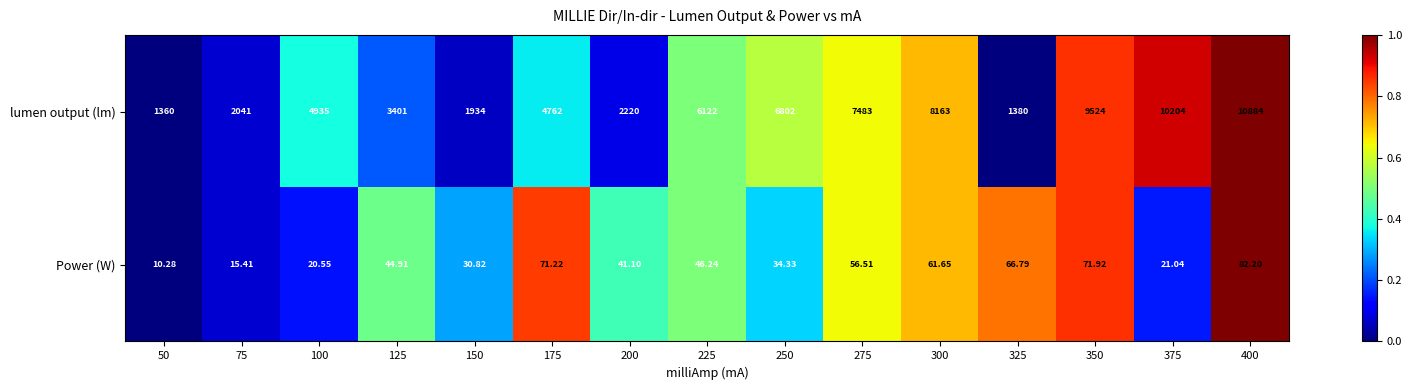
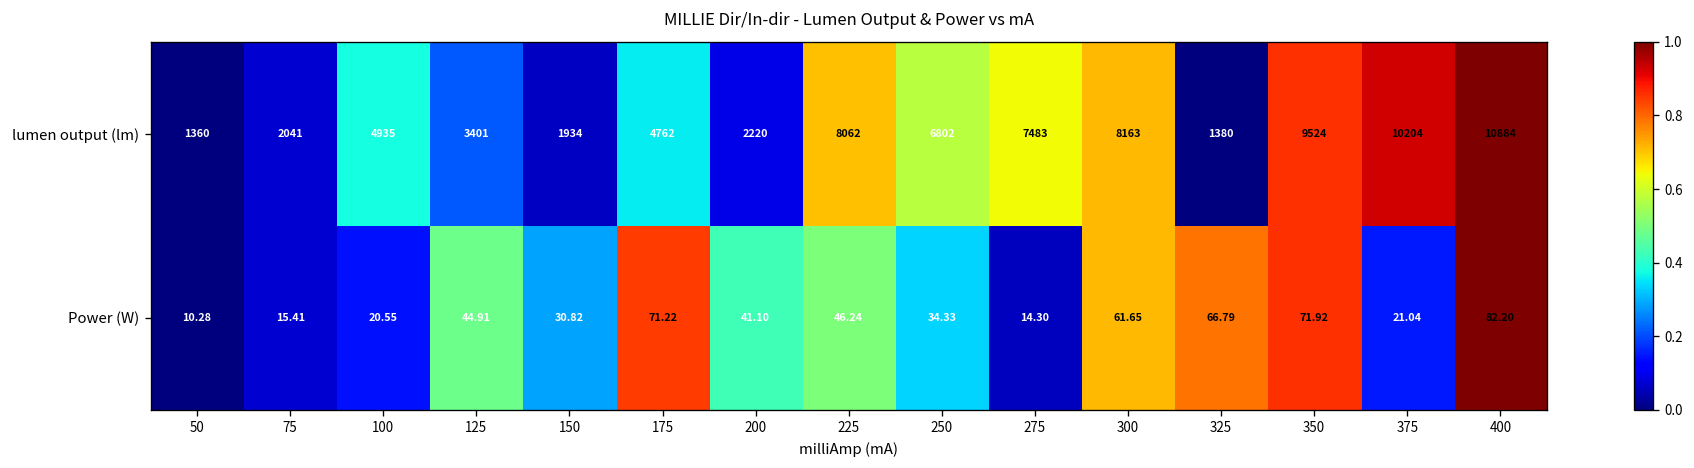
lumen output (lm), 225: 6122 -> 8062
Power (W), 275: 56.51 -> 14.30
